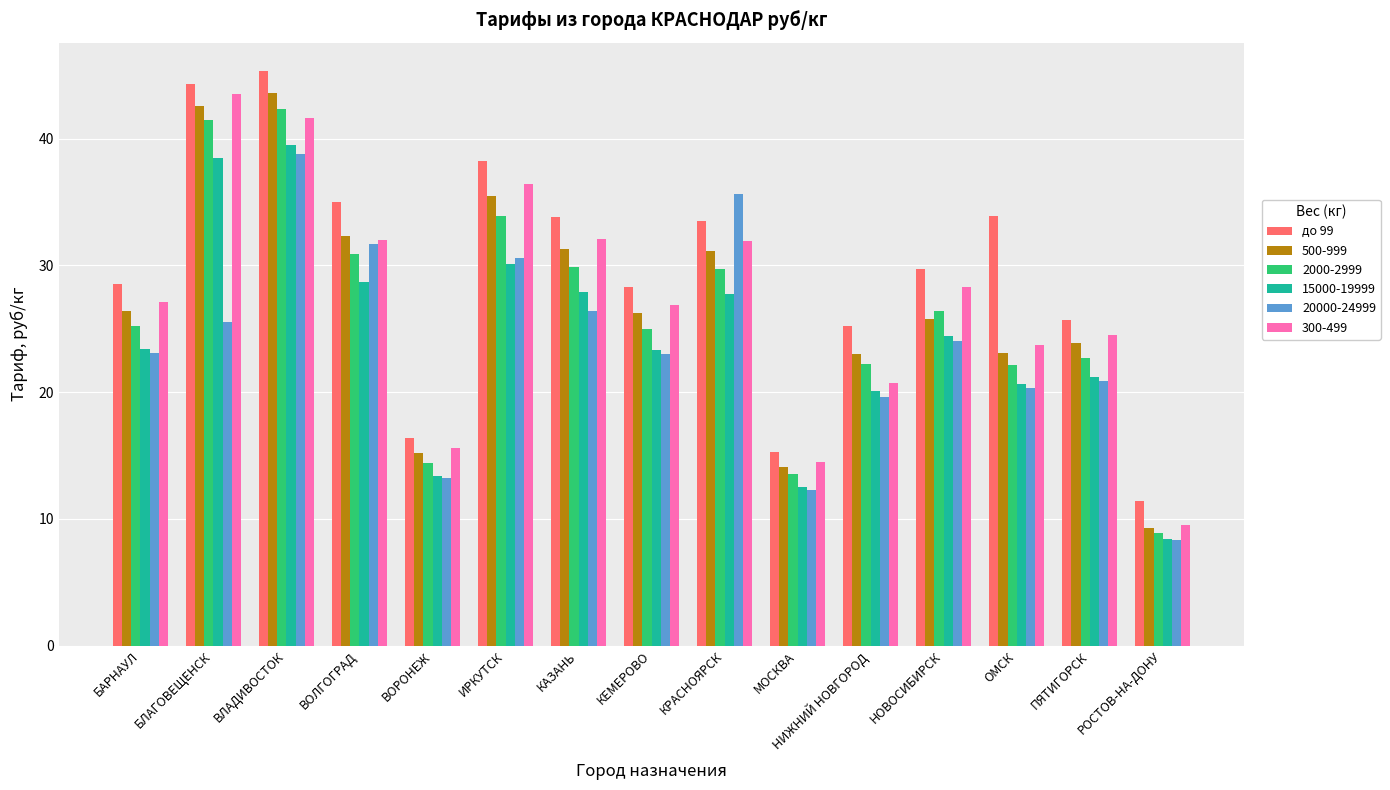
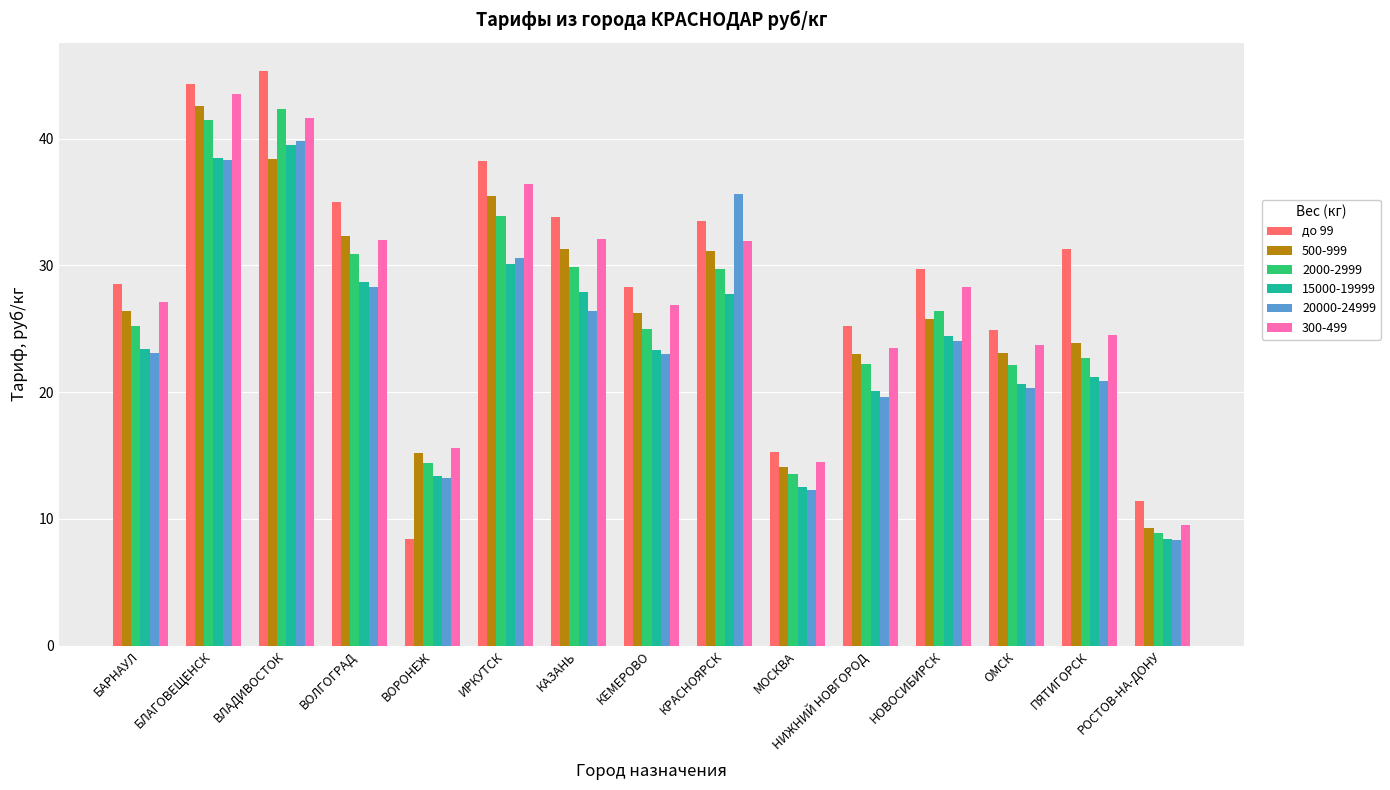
20000-24999, БЛАГОВЕЩЕНСК: 25.5 -> 38.3
500-999, ВЛАДИВОСТОК: 43.6 -> 38.4
20000-24999, ВЛАДИВОСТОК: 38.8 -> 39.8
20000-24999, ВОЛГОГРАД: 31.7 -> 28.3
до 99, ВОРОНЕЖ: 16.4 -> 8.4
300-499, НИЖНИЙ НОВГОРОД: 20.7 -> 23.5
до 99, ОМСК: 33.9 -> 24.9
до 99, ПЯТИГОРСК: 25.7 -> 31.3
